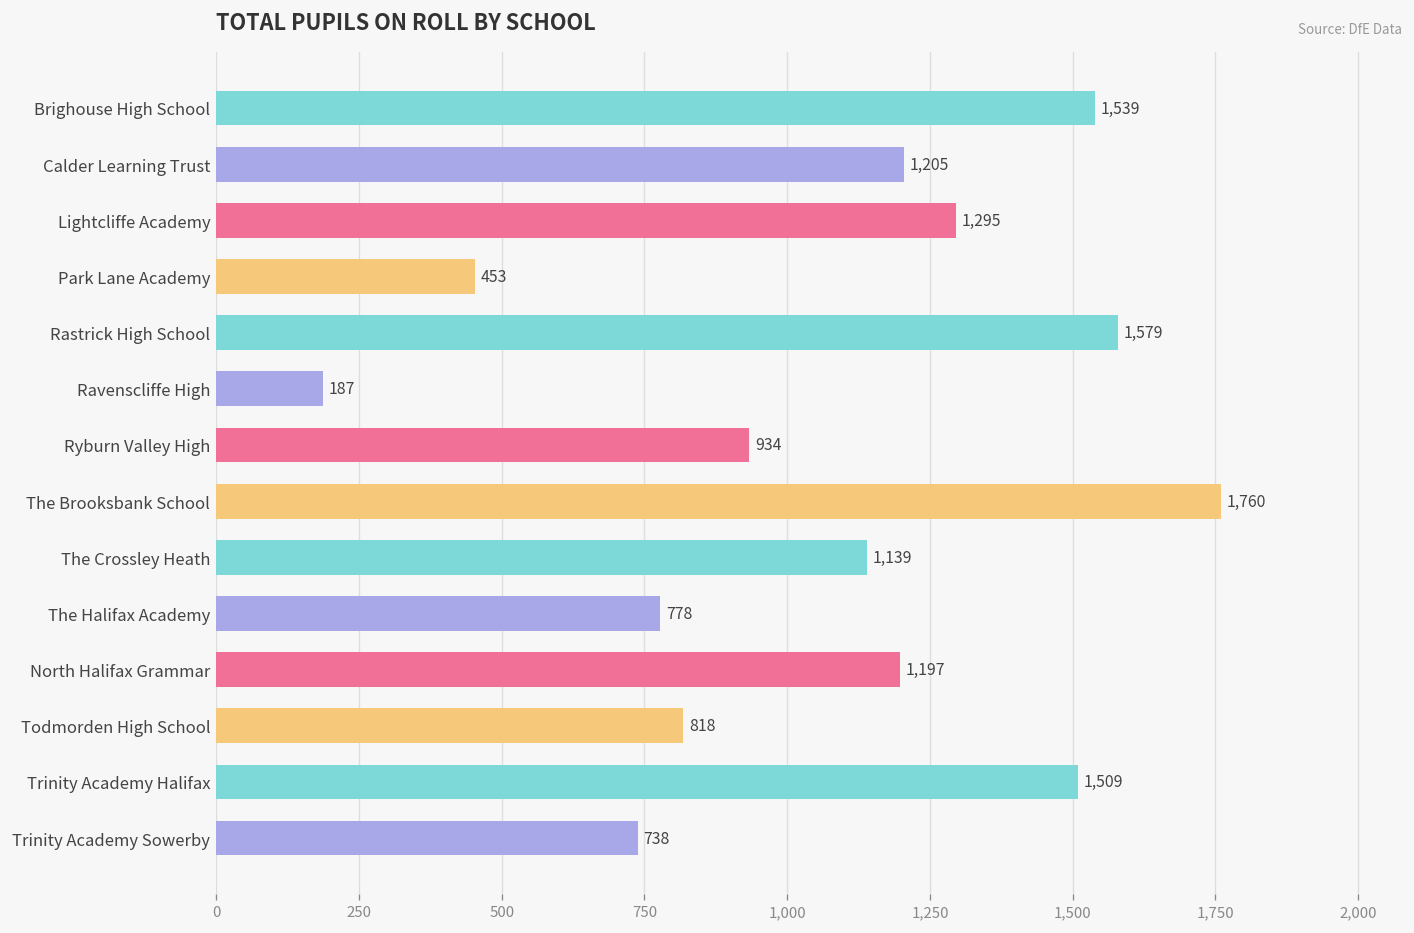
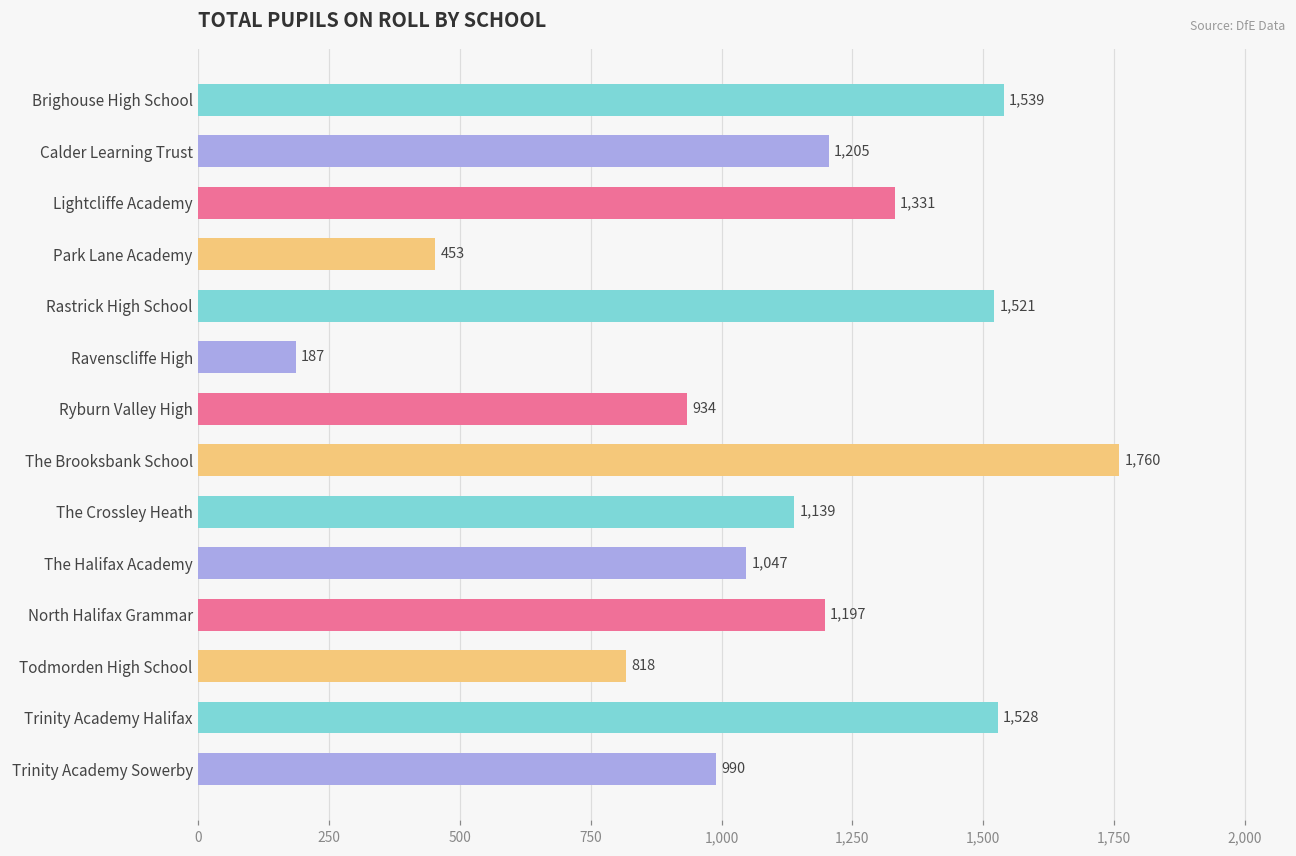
Lightcliffe Academy: 1,295 -> 1,331
Rastrick High School: 1,579 -> 1,521
The Halifax Academy: 778 -> 1,047
Trinity Academy Halifax: 1,509 -> 1,528
Trinity Academy Sowerby: 738 -> 990
